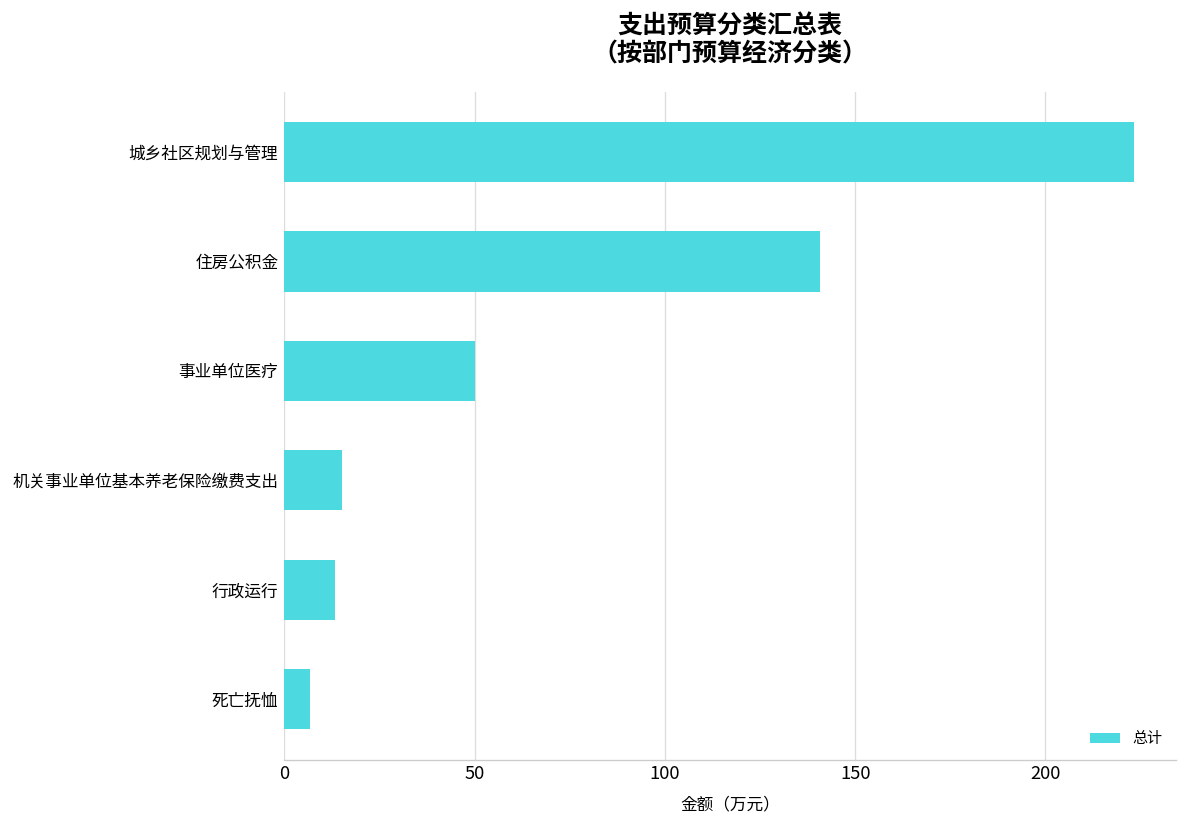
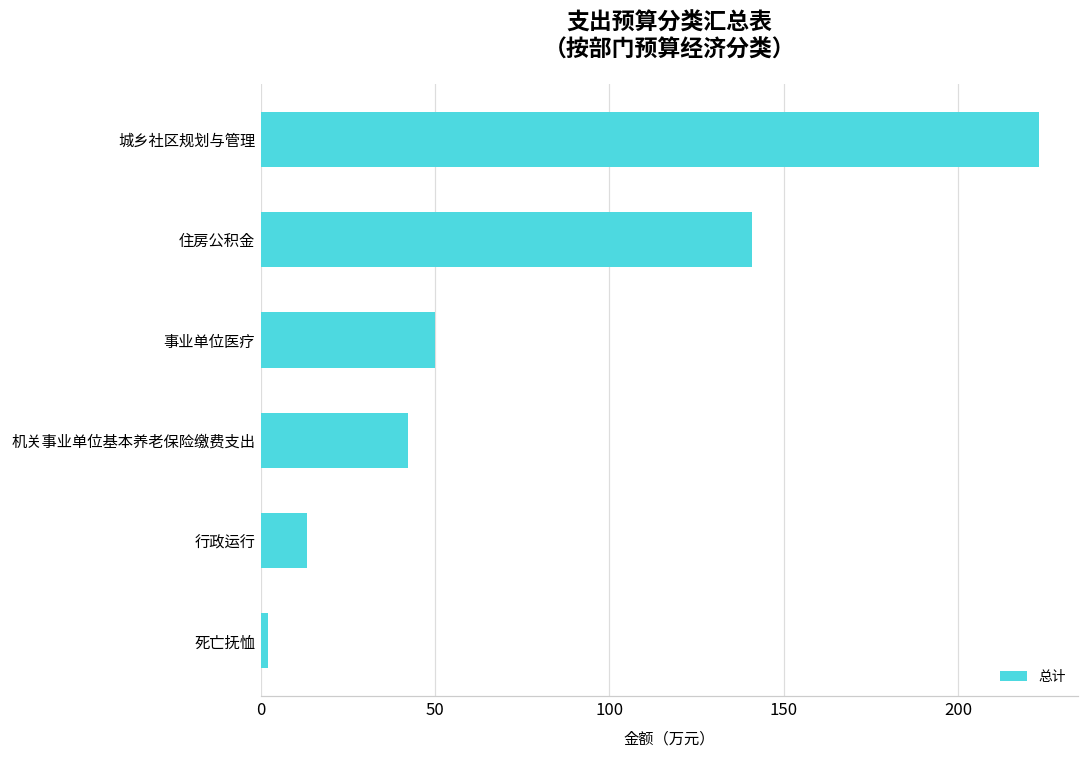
机关事业单位基本养老保险缴费支出: 15 -> 42
死亡抚恤: 7 -> 2
